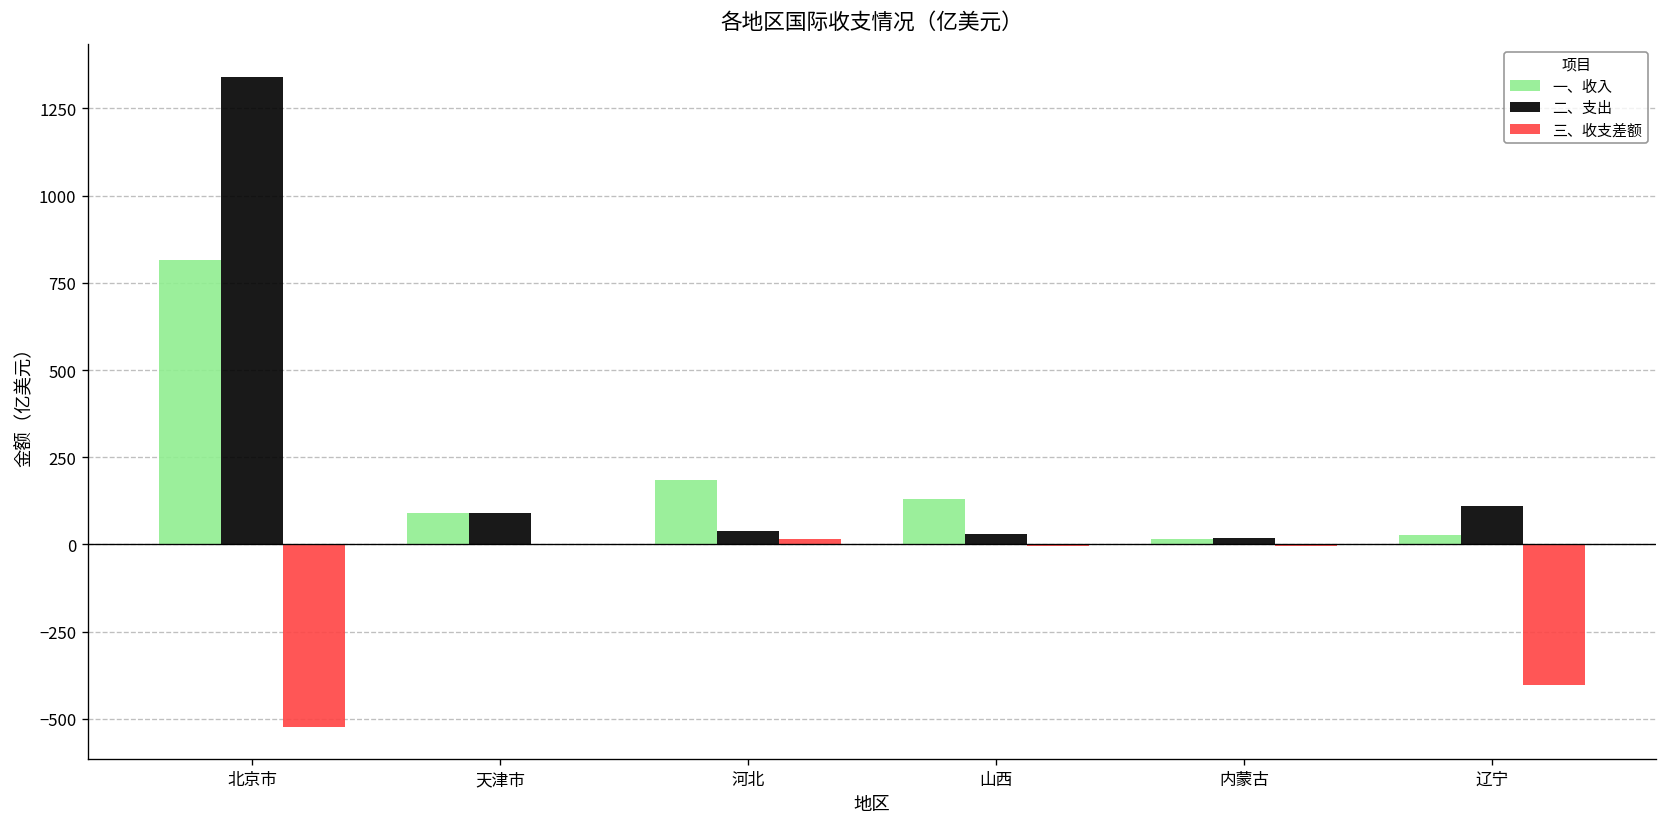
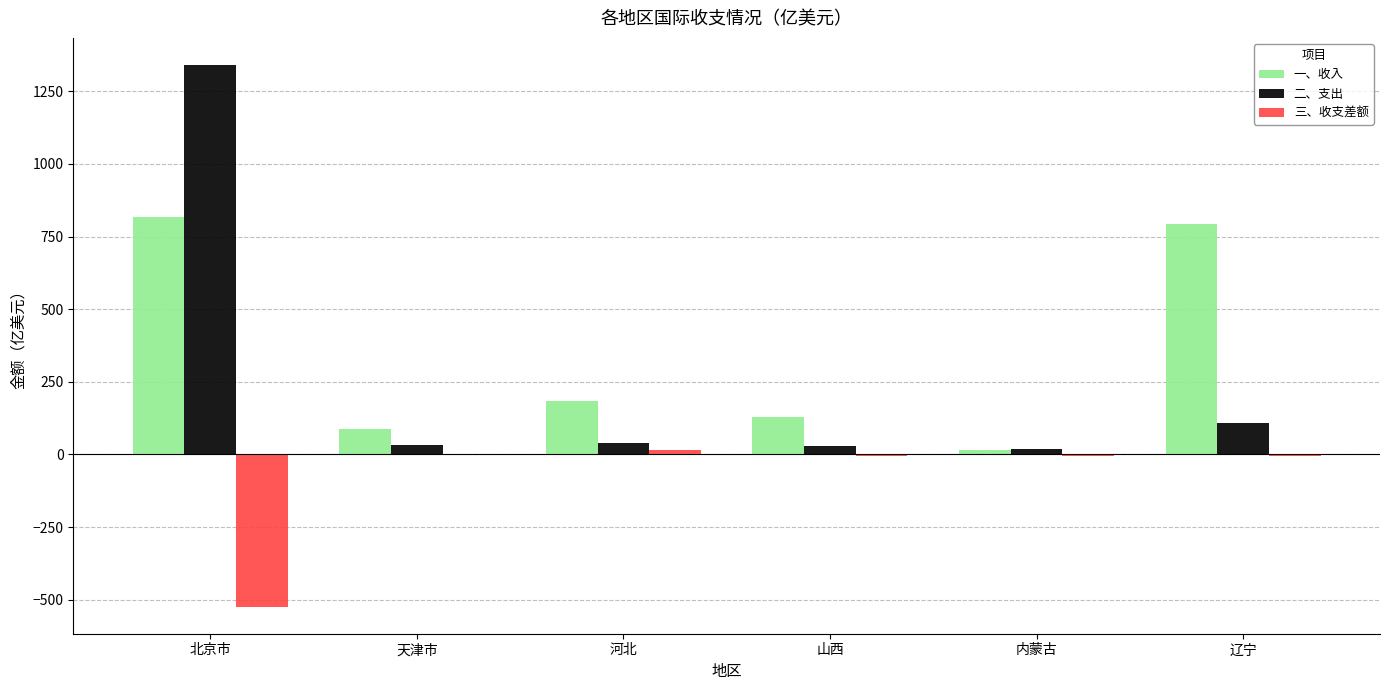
二、支出, 天津市: 90 -> 30
一、收入, 辽宁: 30 -> 790
三、收支差额, 辽宁: -400 -> -10
